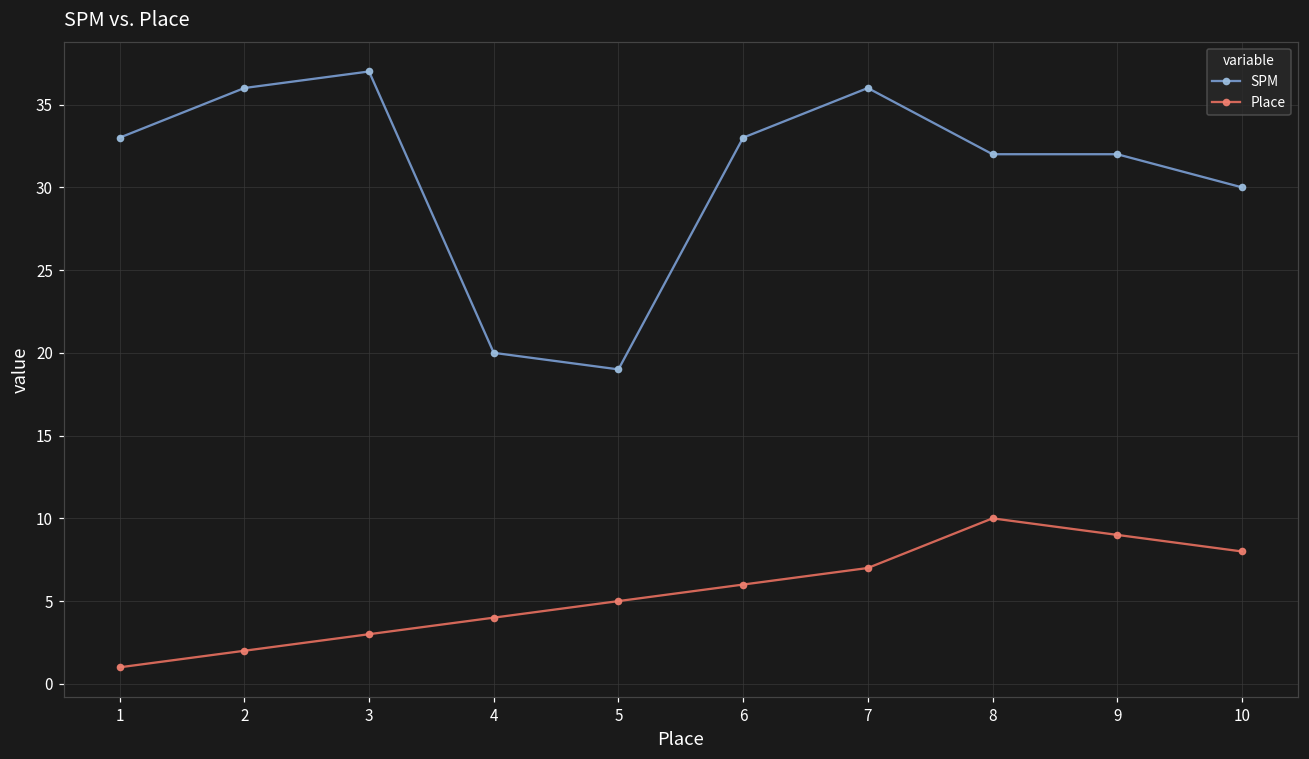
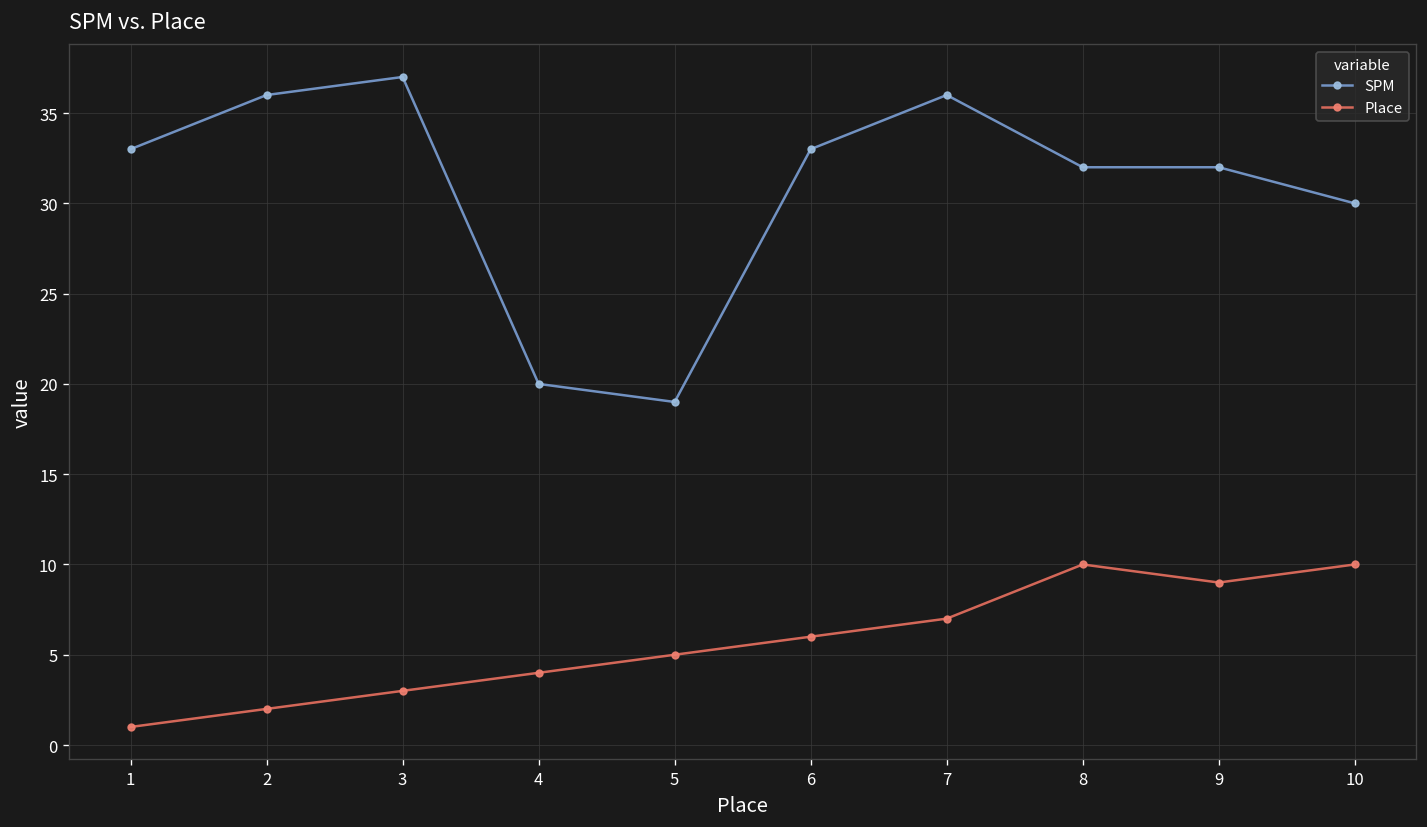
Place, 10: 8 -> 10
